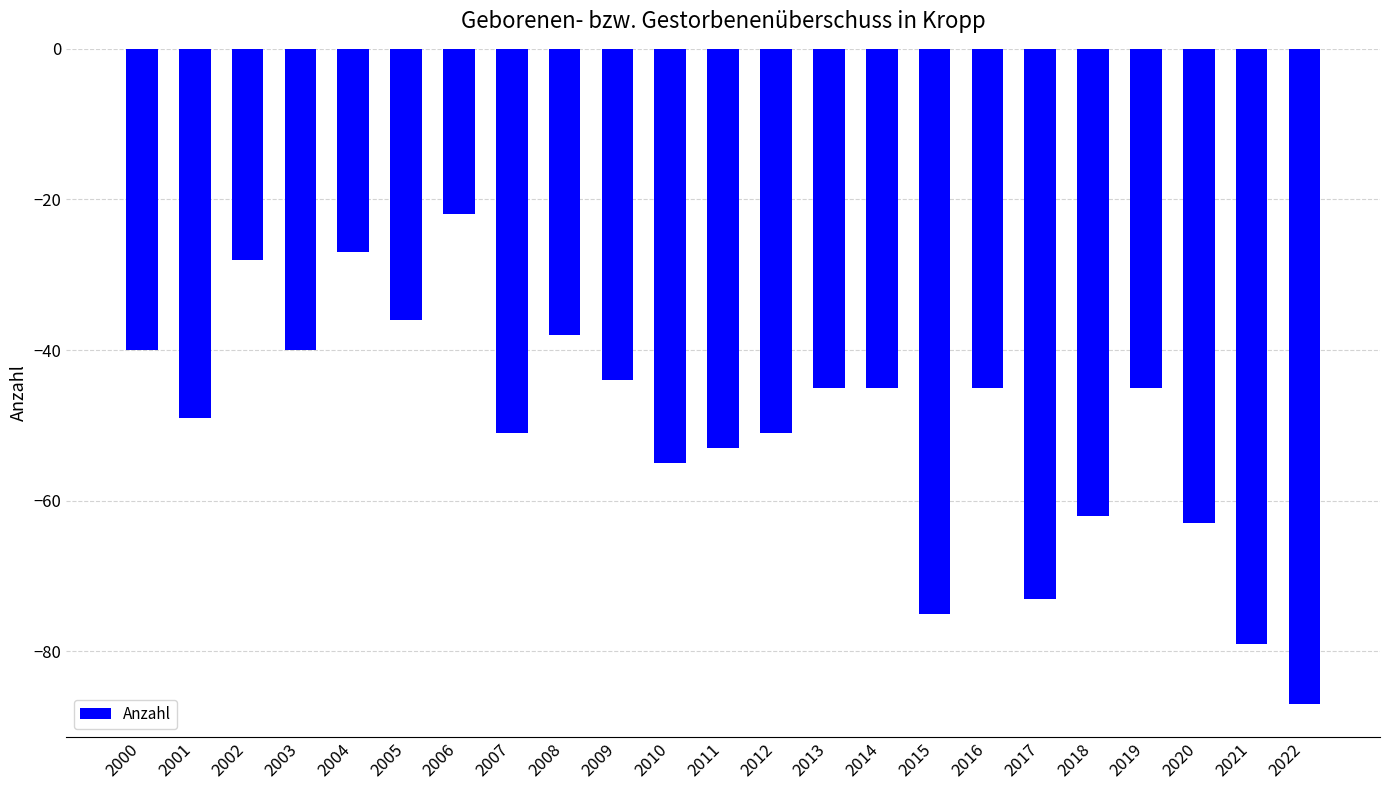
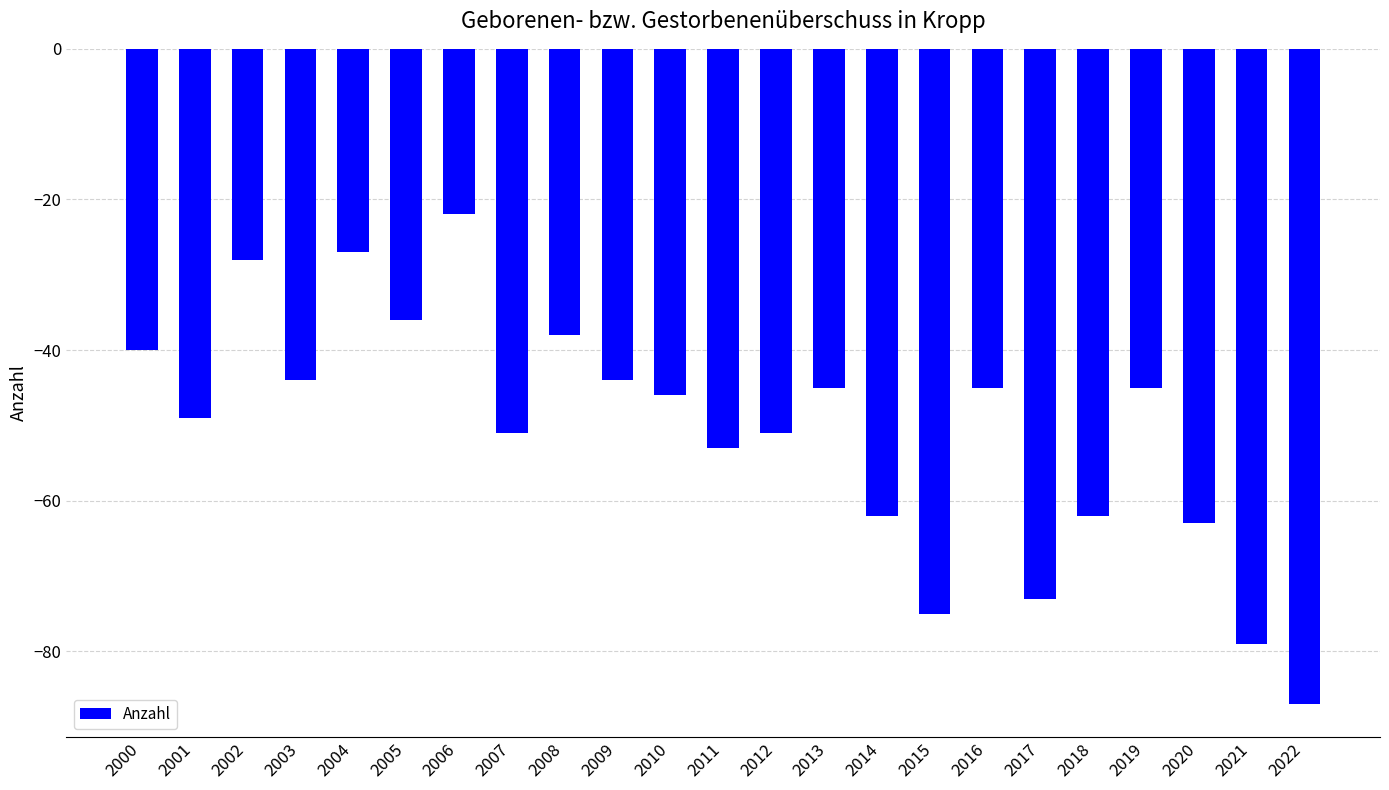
2003: -40 -> -44
2010: -55 -> -46
2014: -45 -> -62
